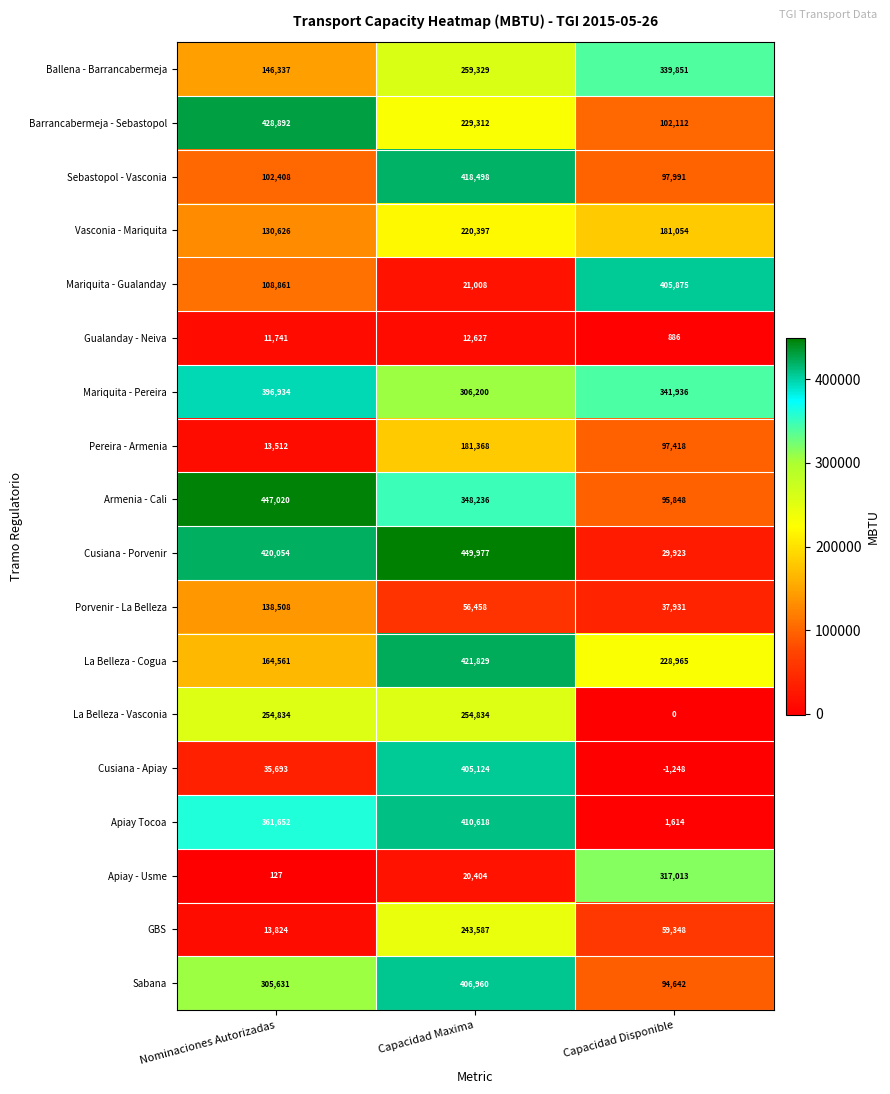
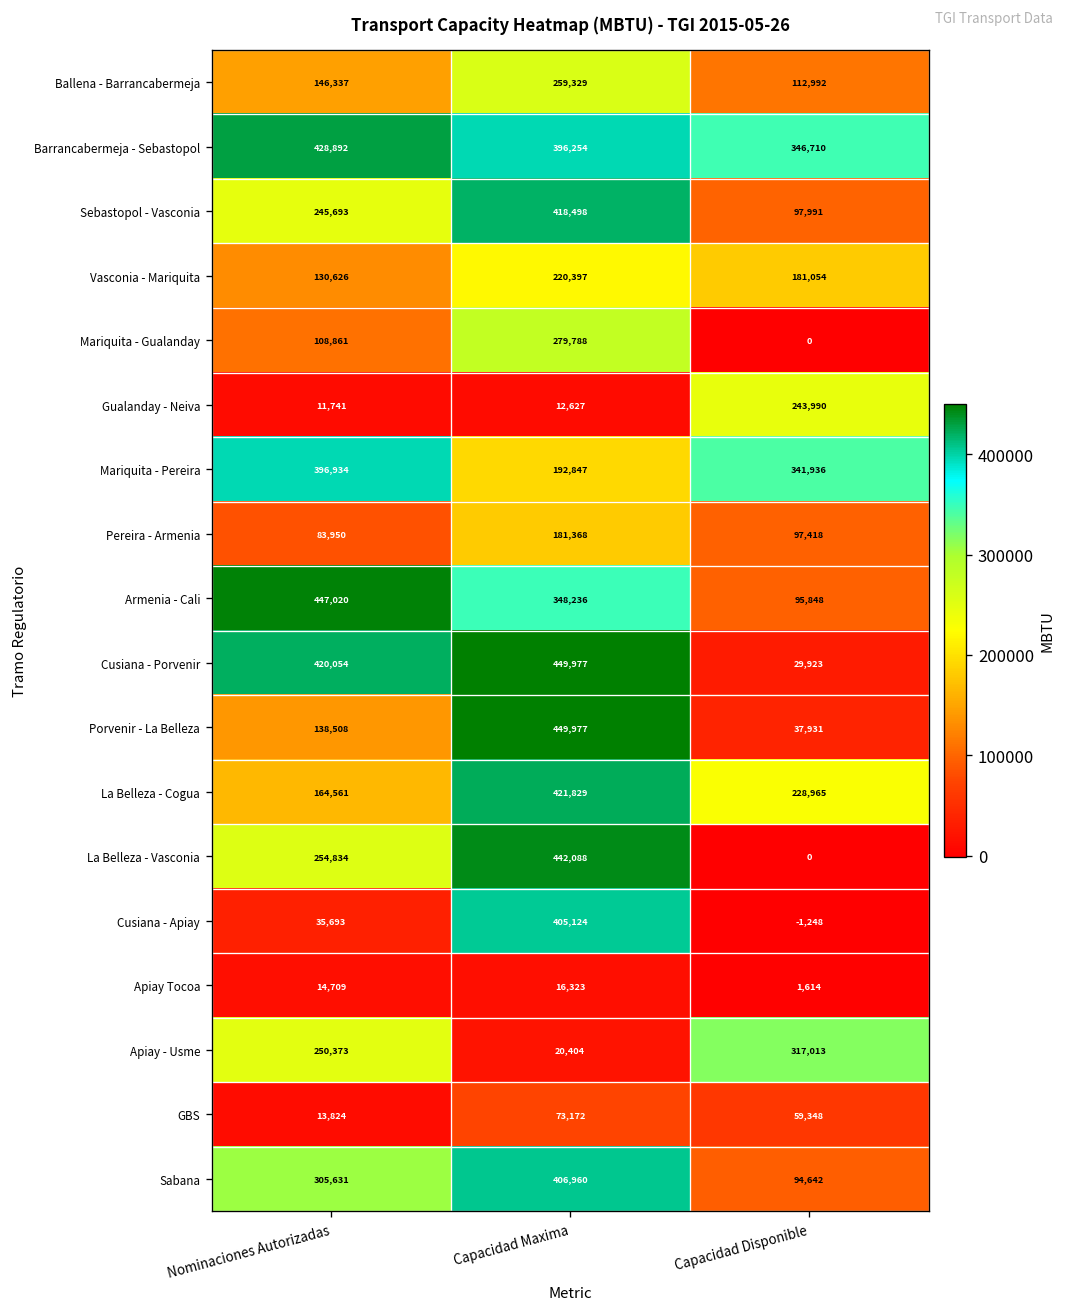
Ballena - Barrancabermeja, Capacidad Disponible: 339,851 -> 112,992
Barrancabermeja - Sebastopol, Capacidad Maxima: 229,312 -> 396,254
Barrancabermeja - Sebastopol, Capacidad Disponible: 102,112 -> 346,710
Sebastopol - Vasconia, Nominaciones Autorizadas: 102,408 -> 245,693
Mariquita - Gualanday, Capacidad Maxima: 21,008 -> 279,788
Mariquita - Gualanday, Capacidad Disponible: 405,875 -> 0
Gualanday - Neiva, Capacidad Disponible: 886 -> 243,990
Mariquita - Pereira, Capacidad Maxima: 306,200 -> 192,847
Pereira - Armenia, Nominaciones Autorizadas: 13,512 -> 83,950
Porvenir - La Belleza, Capacidad Maxima: 56,458 -> 449,977
La Belleza - Vasconia, Capacidad Maxima: 254,834 -> 442,088
Apiay Tocoa, Nominaciones Autorizadas: 361,652 -> 14,709
Apiay Tocoa, Capacidad Maxima: 410,618 -> 16,323
Apiay - Usme, Nominaciones Autorizadas: 127 -> 250,373
GBS, Capacidad Maxima: 243,587 -> 73,172
